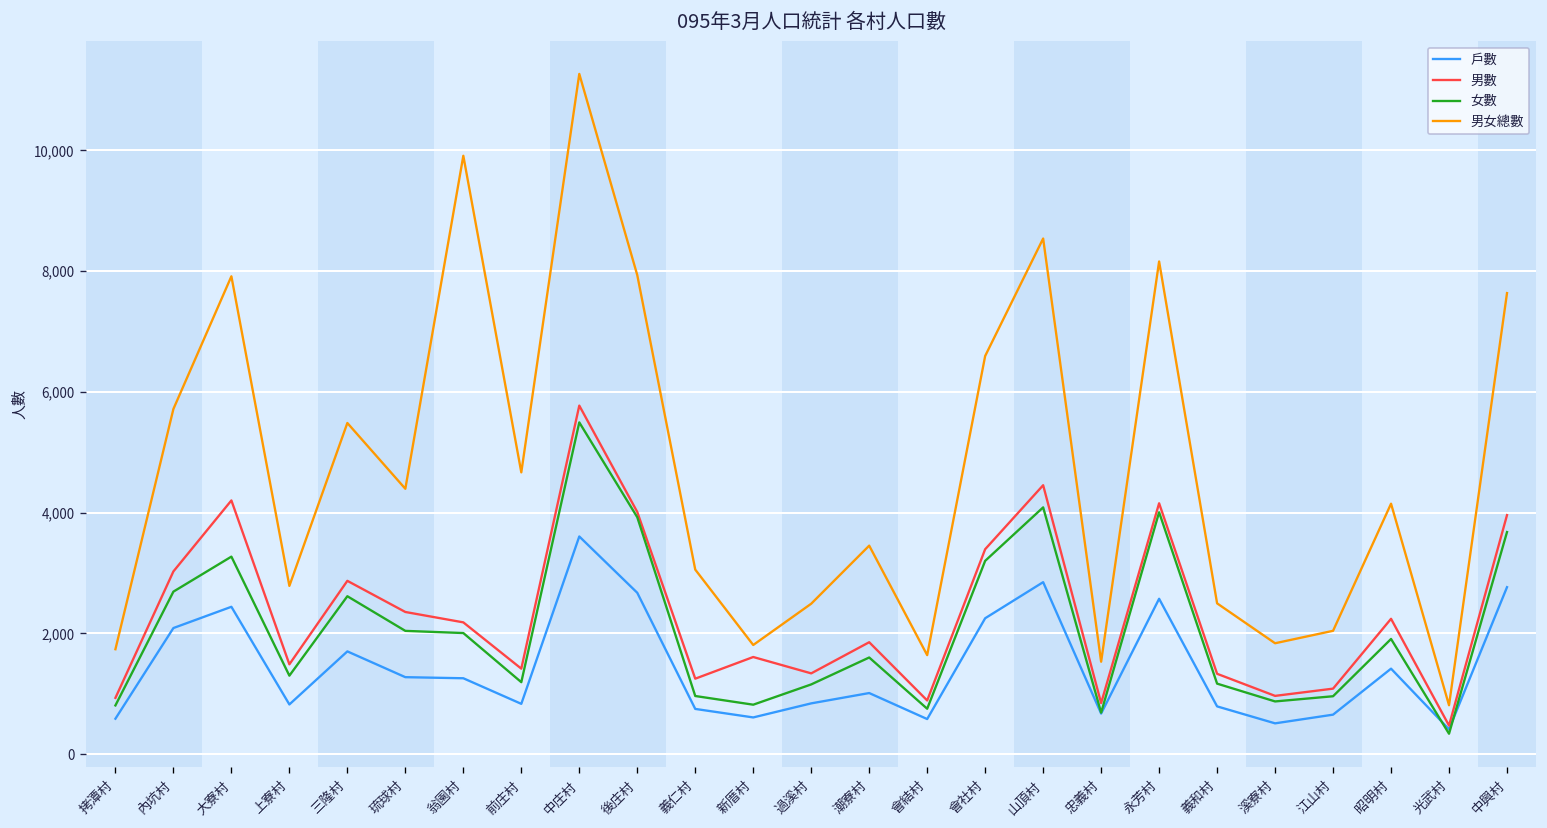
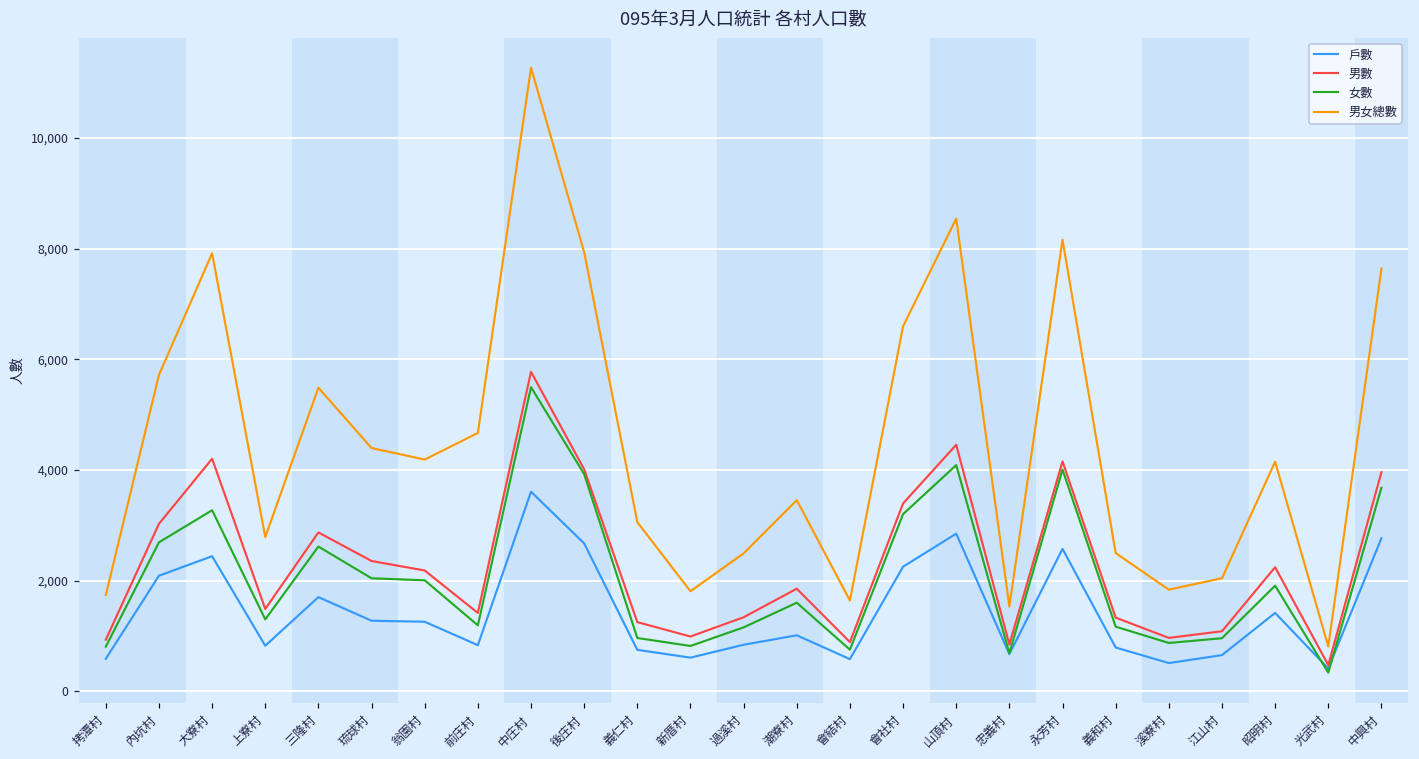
男女總數, 翁園村: 9,900 -> 4,200
男數, 新厝村: 1,600 -> 1,000
